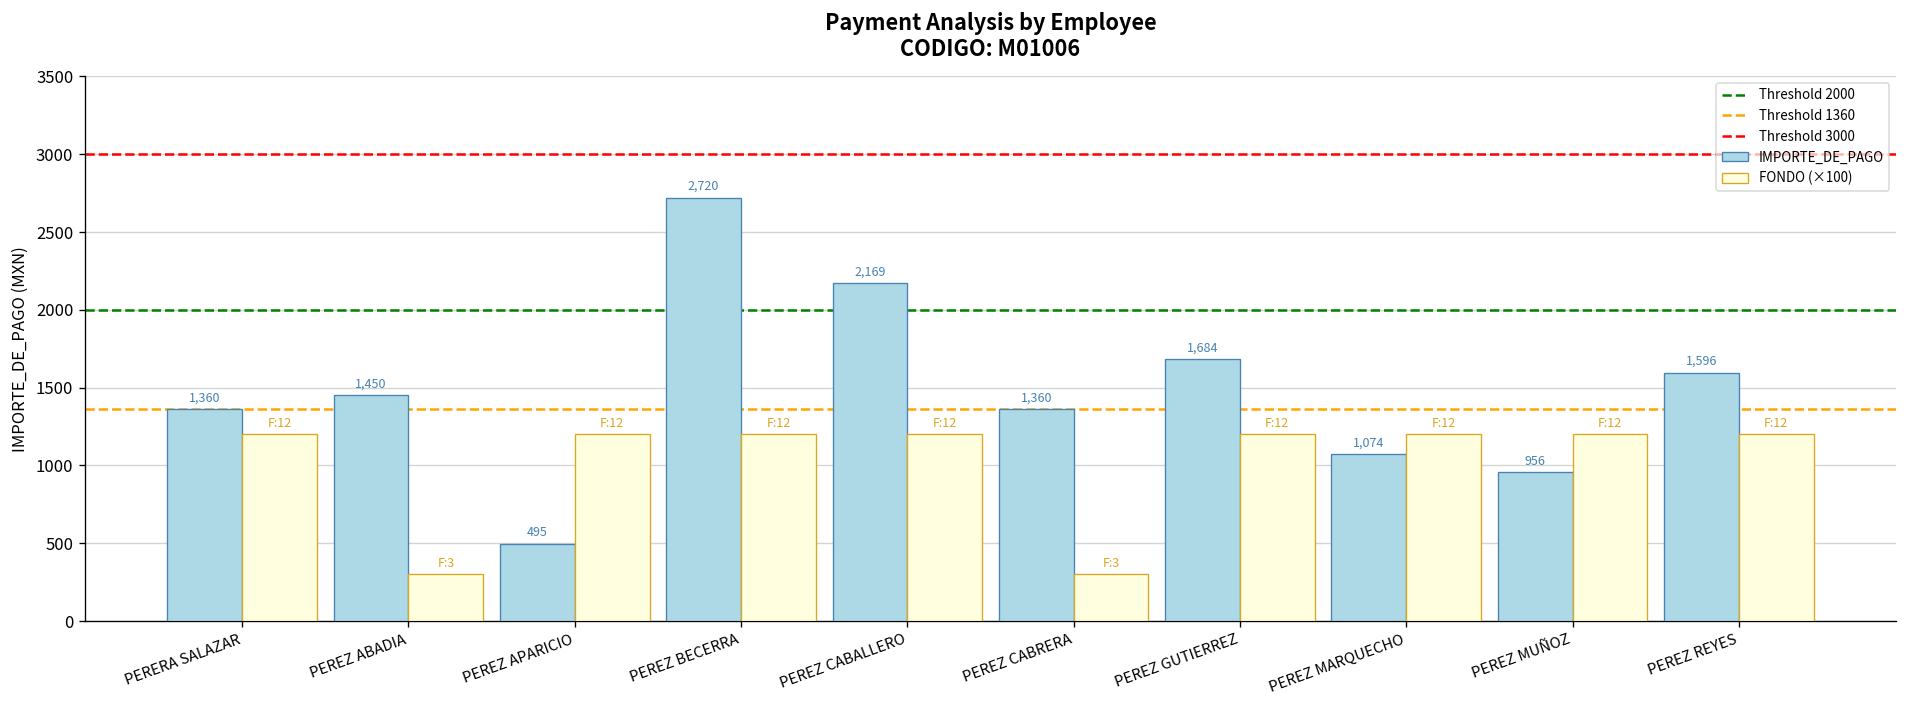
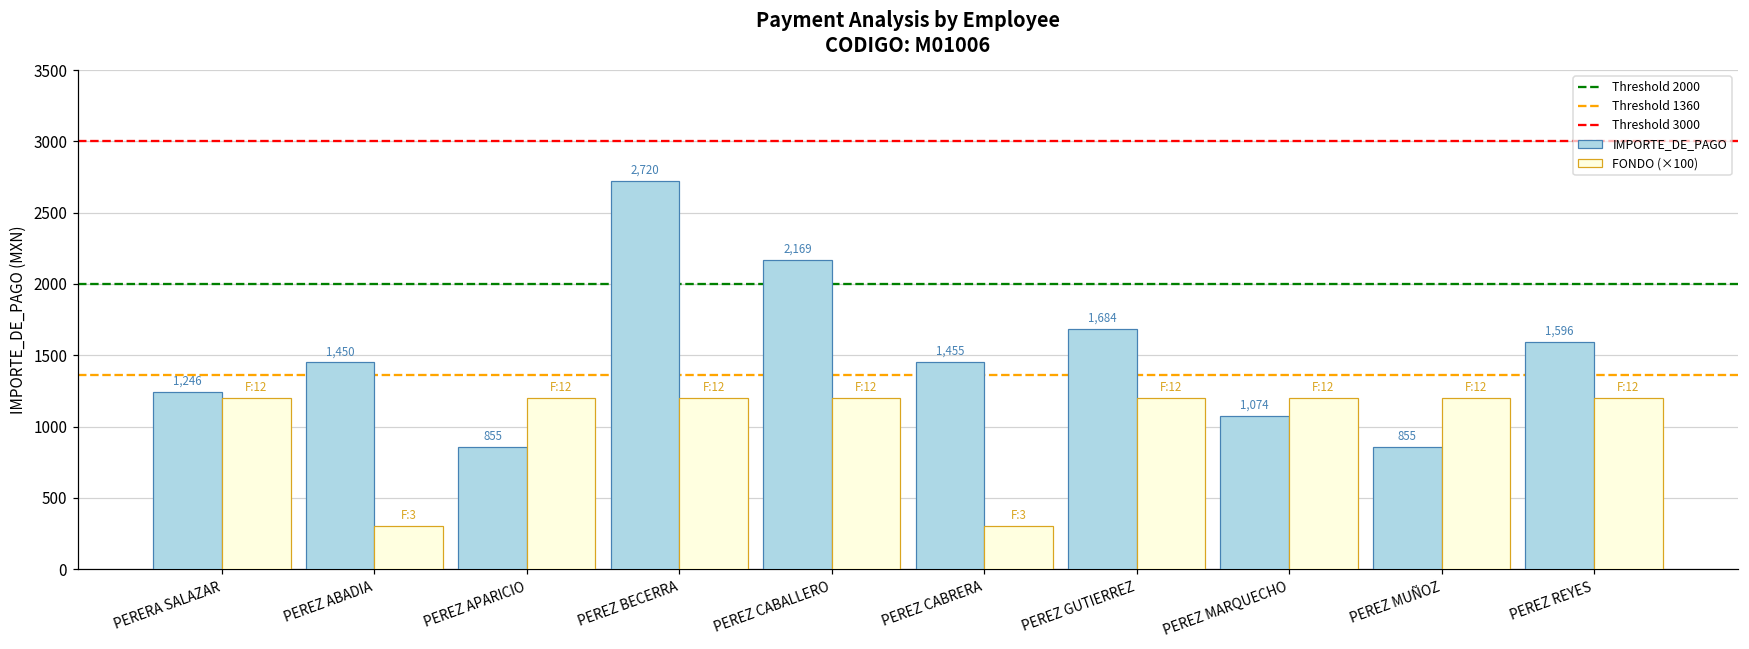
IMPORTE_DE_PAGO, PERERA SALAZAR: 1,360 -> 1,246
IMPORTE_DE_PAGO, PEREZ APARICIO: 495 -> 855
IMPORTE_DE_PAGO, PEREZ CABRERA: 1,360 -> 1,455
IMPORTE_DE_PAGO, PEREZ MUÑOZ: 956 -> 855
